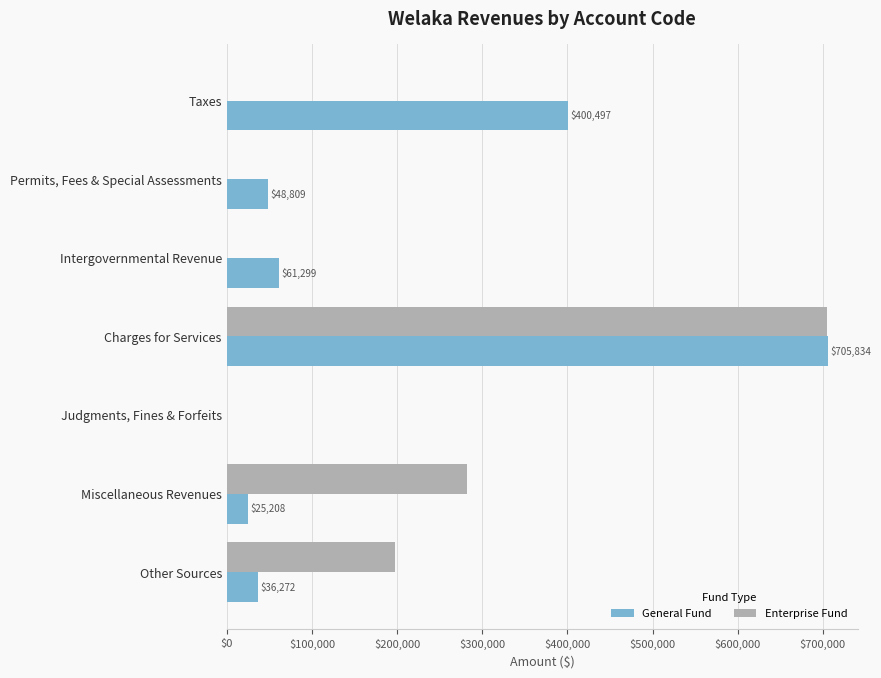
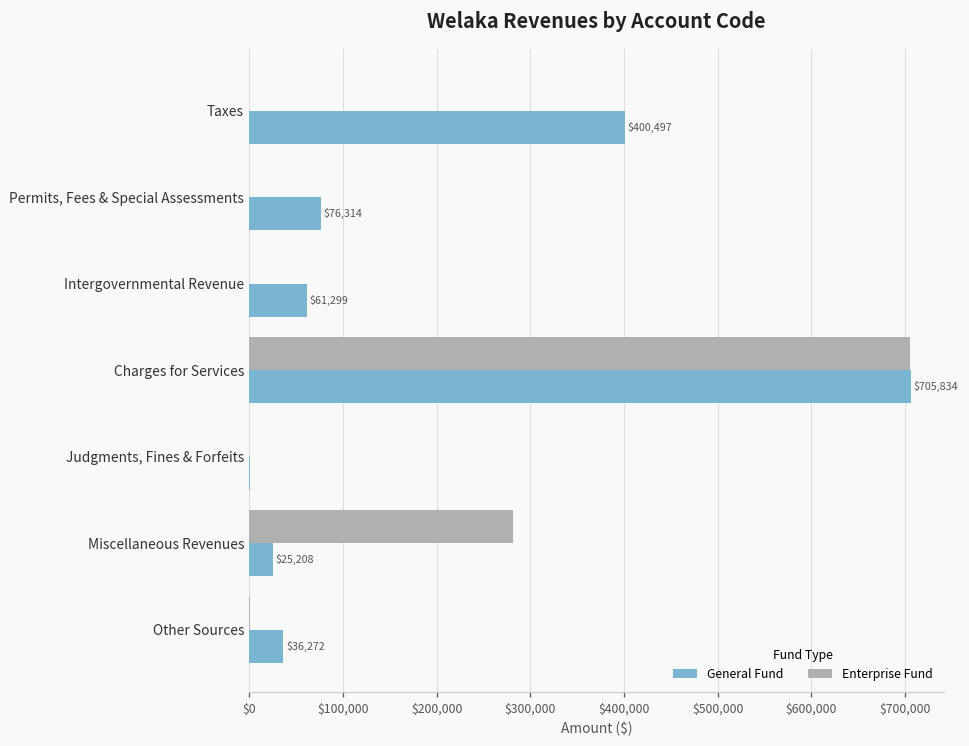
General Fund, Permits, Fees & Special Assessments: $48,809 -> $76,314
Enterprise Fund, Other Sources: $200,000 -> $0
